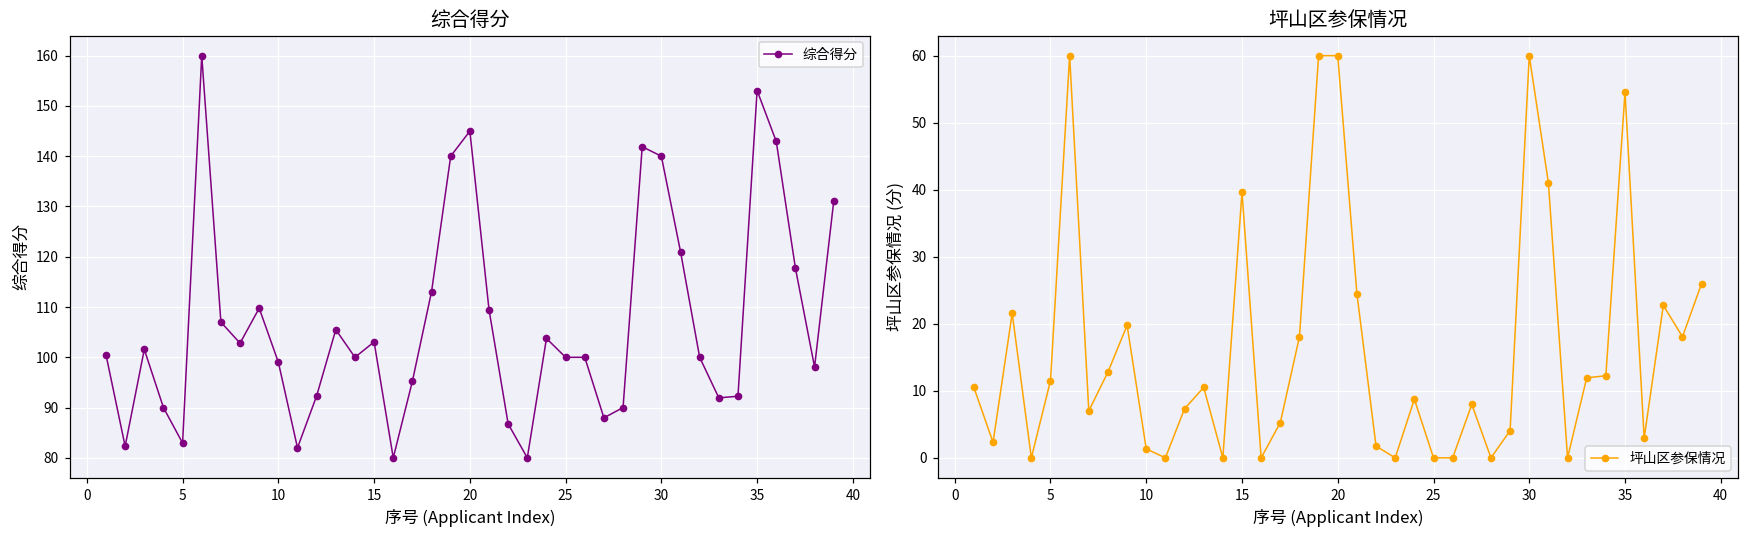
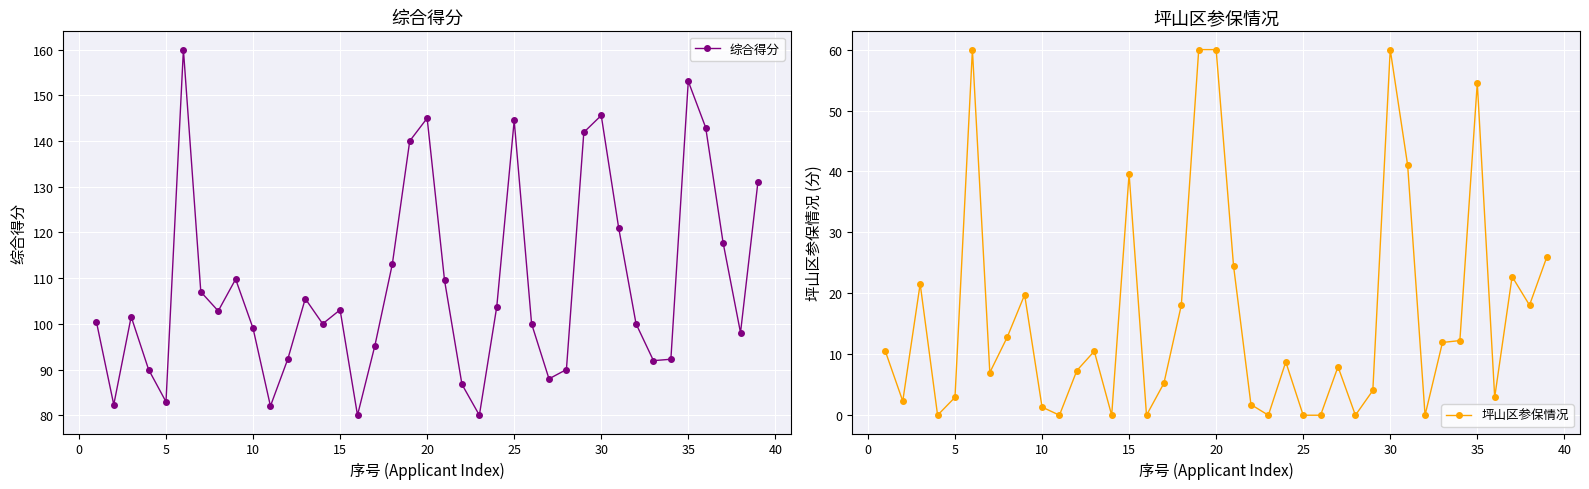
综合得分, 25: 100 -> 145
综合得分, 30: 140 -> 146
坪山区参保情况, 5: 12 -> 3
